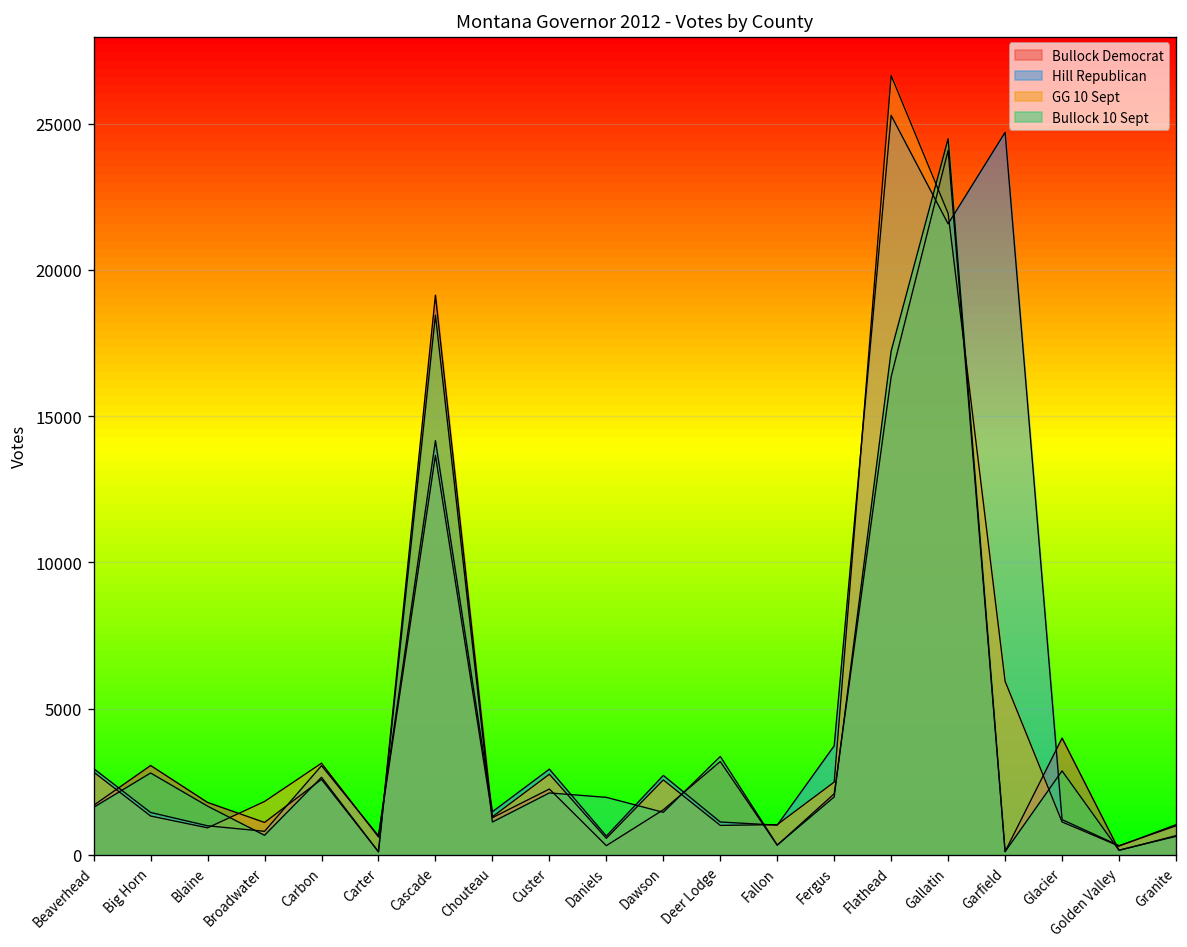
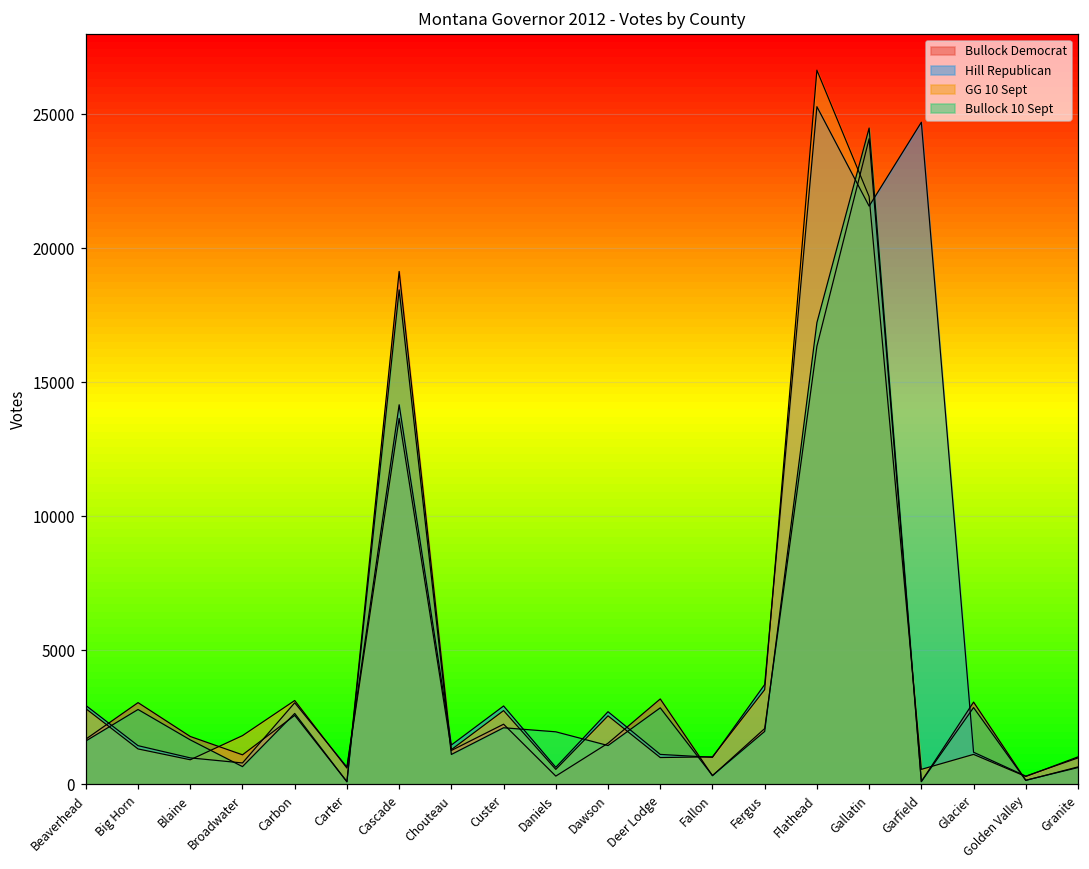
Bullock 10 Sept, Deer Lodge: 3400 -> 2900
GG 10 Sept, Fergus: 2500 -> 3500
GG 10 Sept, Garfield: 5900 -> 600
Bullock Democrat, Glacier: 4000 -> 3100
